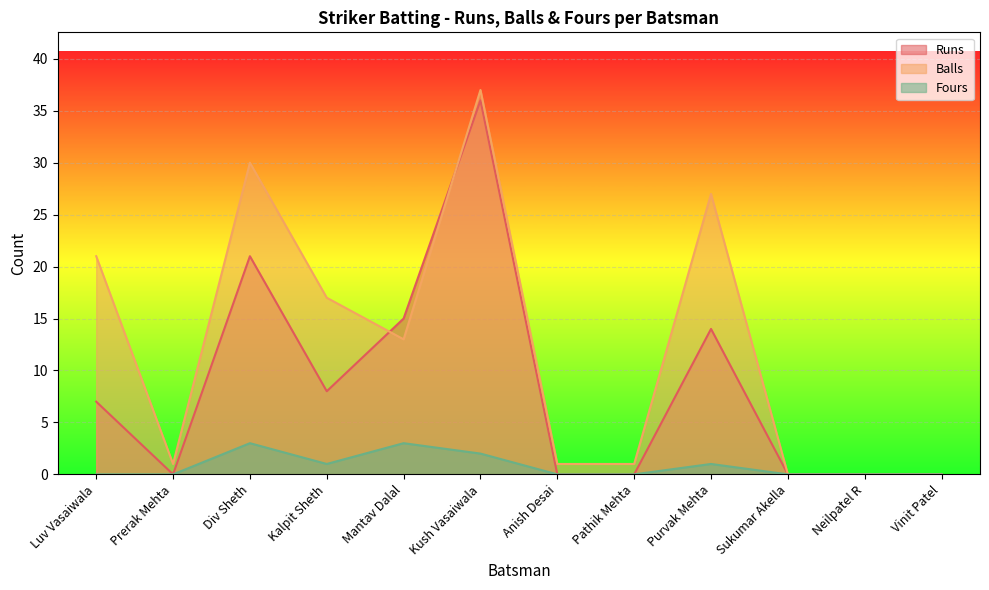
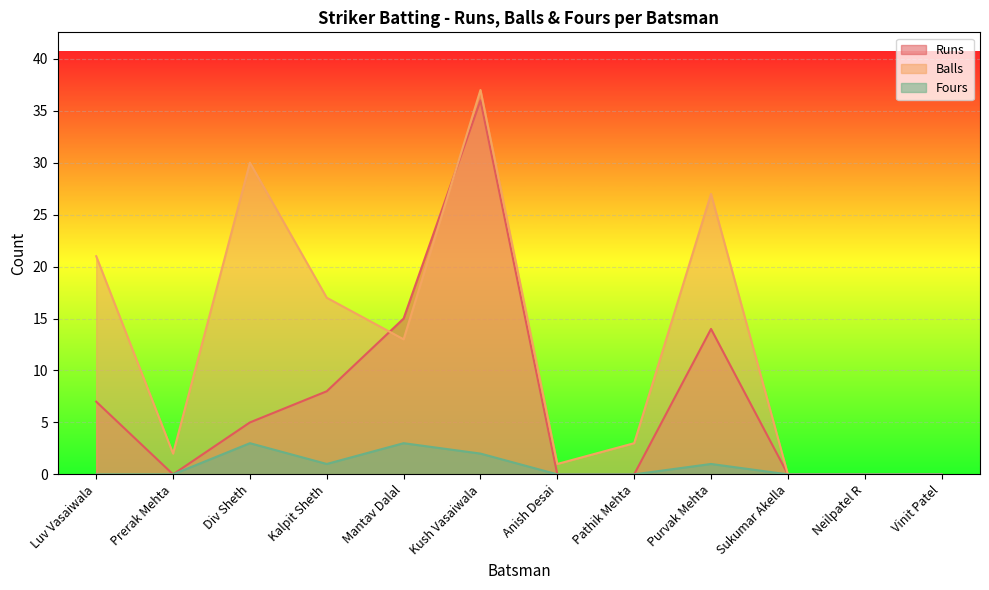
Balls, Prerak Mehta: 1 -> 2
Runs, Div Sheth: 21 -> 5
Balls, Pathik Mehta: 1 -> 3
